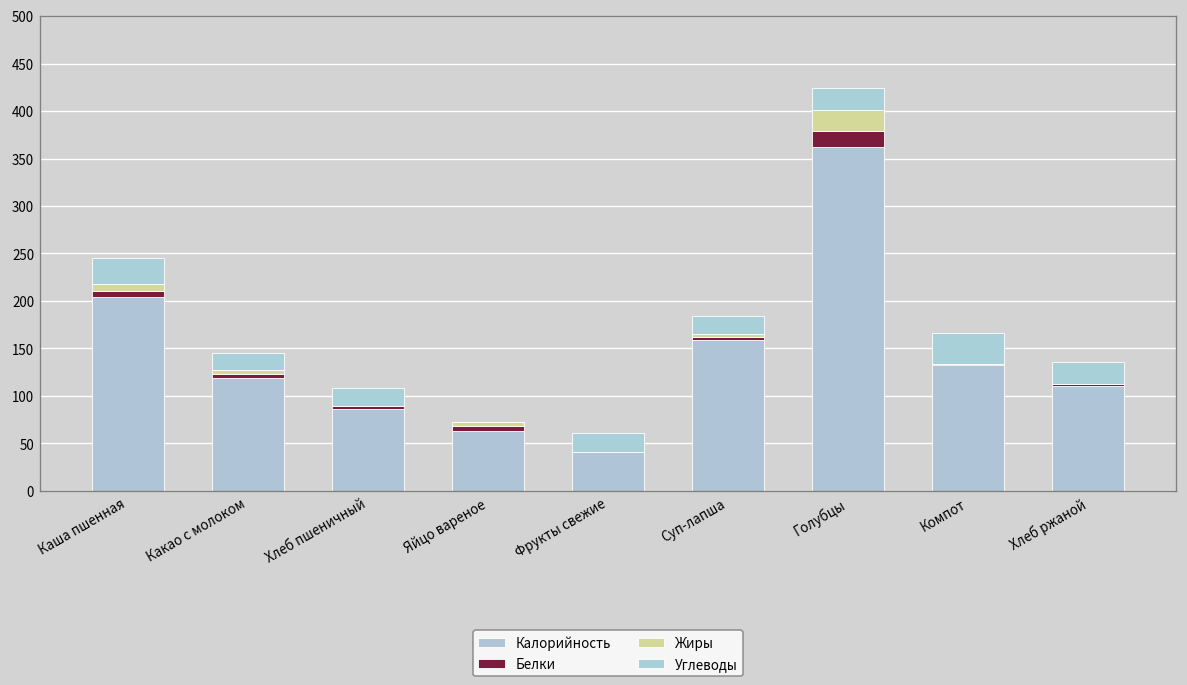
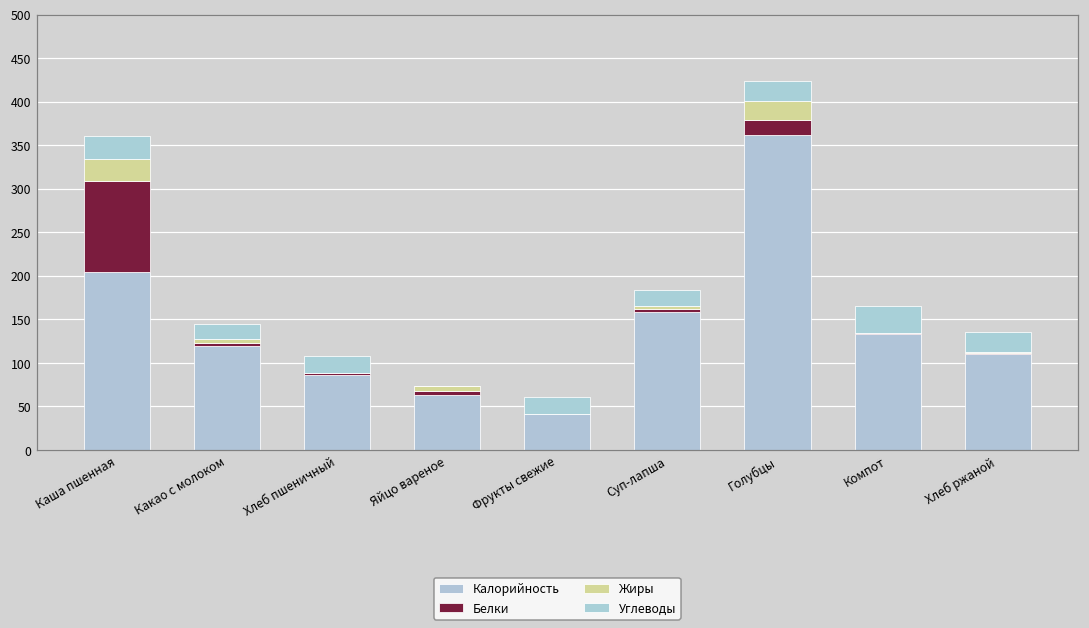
Белки, Каша пшенная: 10 -> 110
Жиры, Каша пшенная: 10 -> 30
